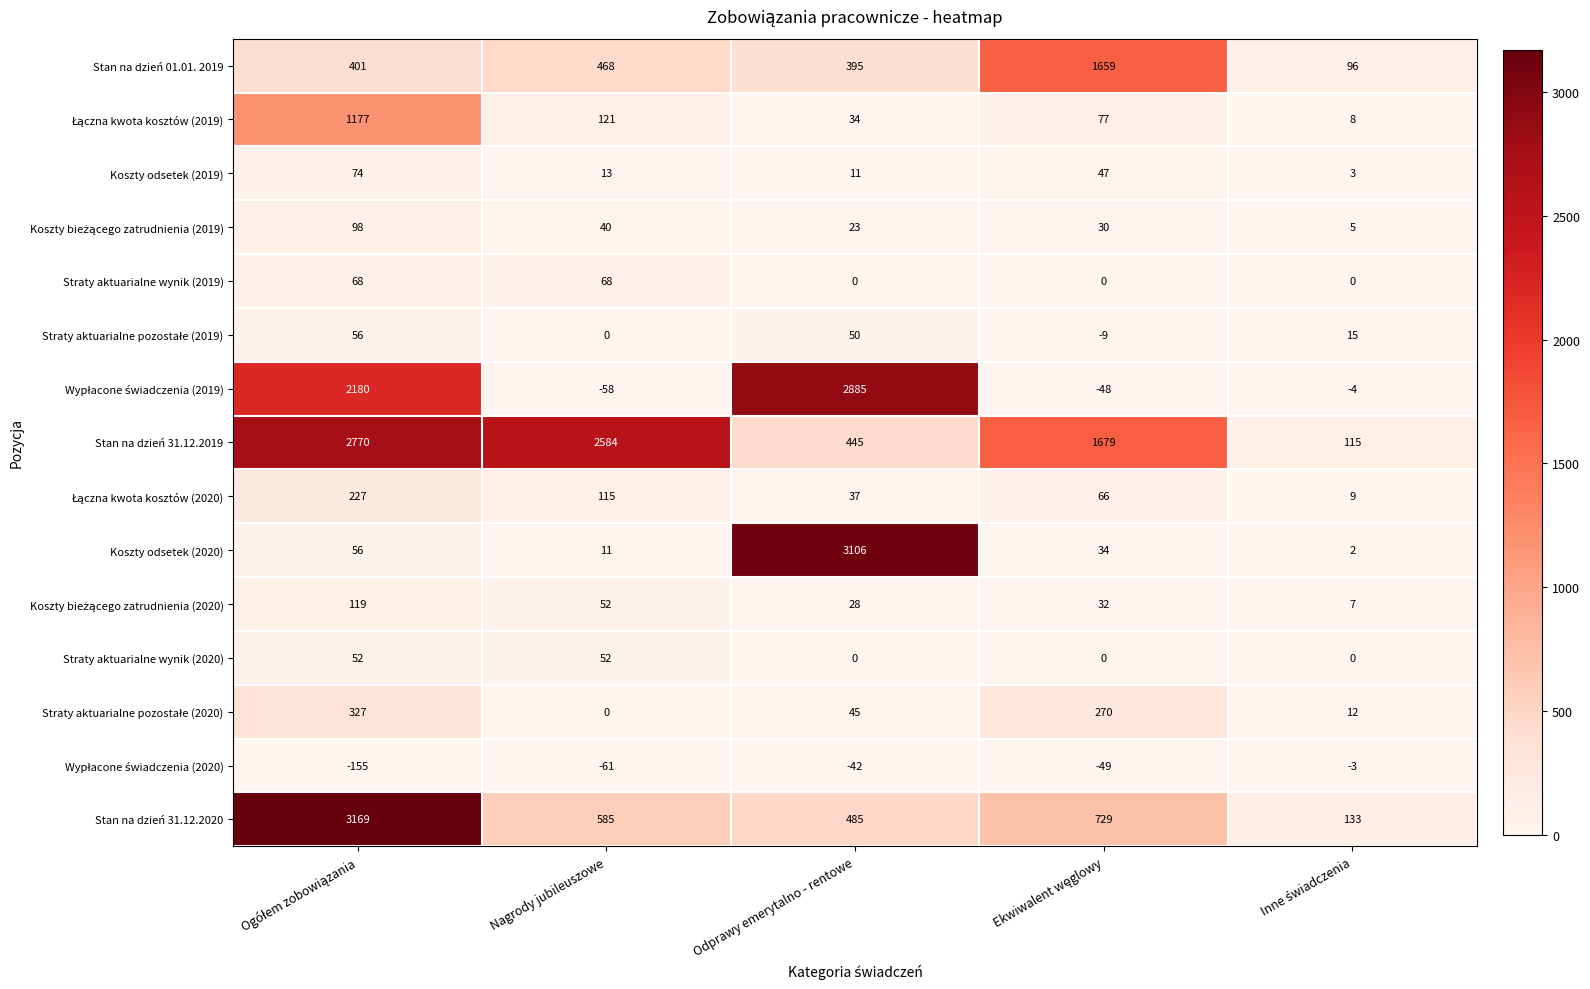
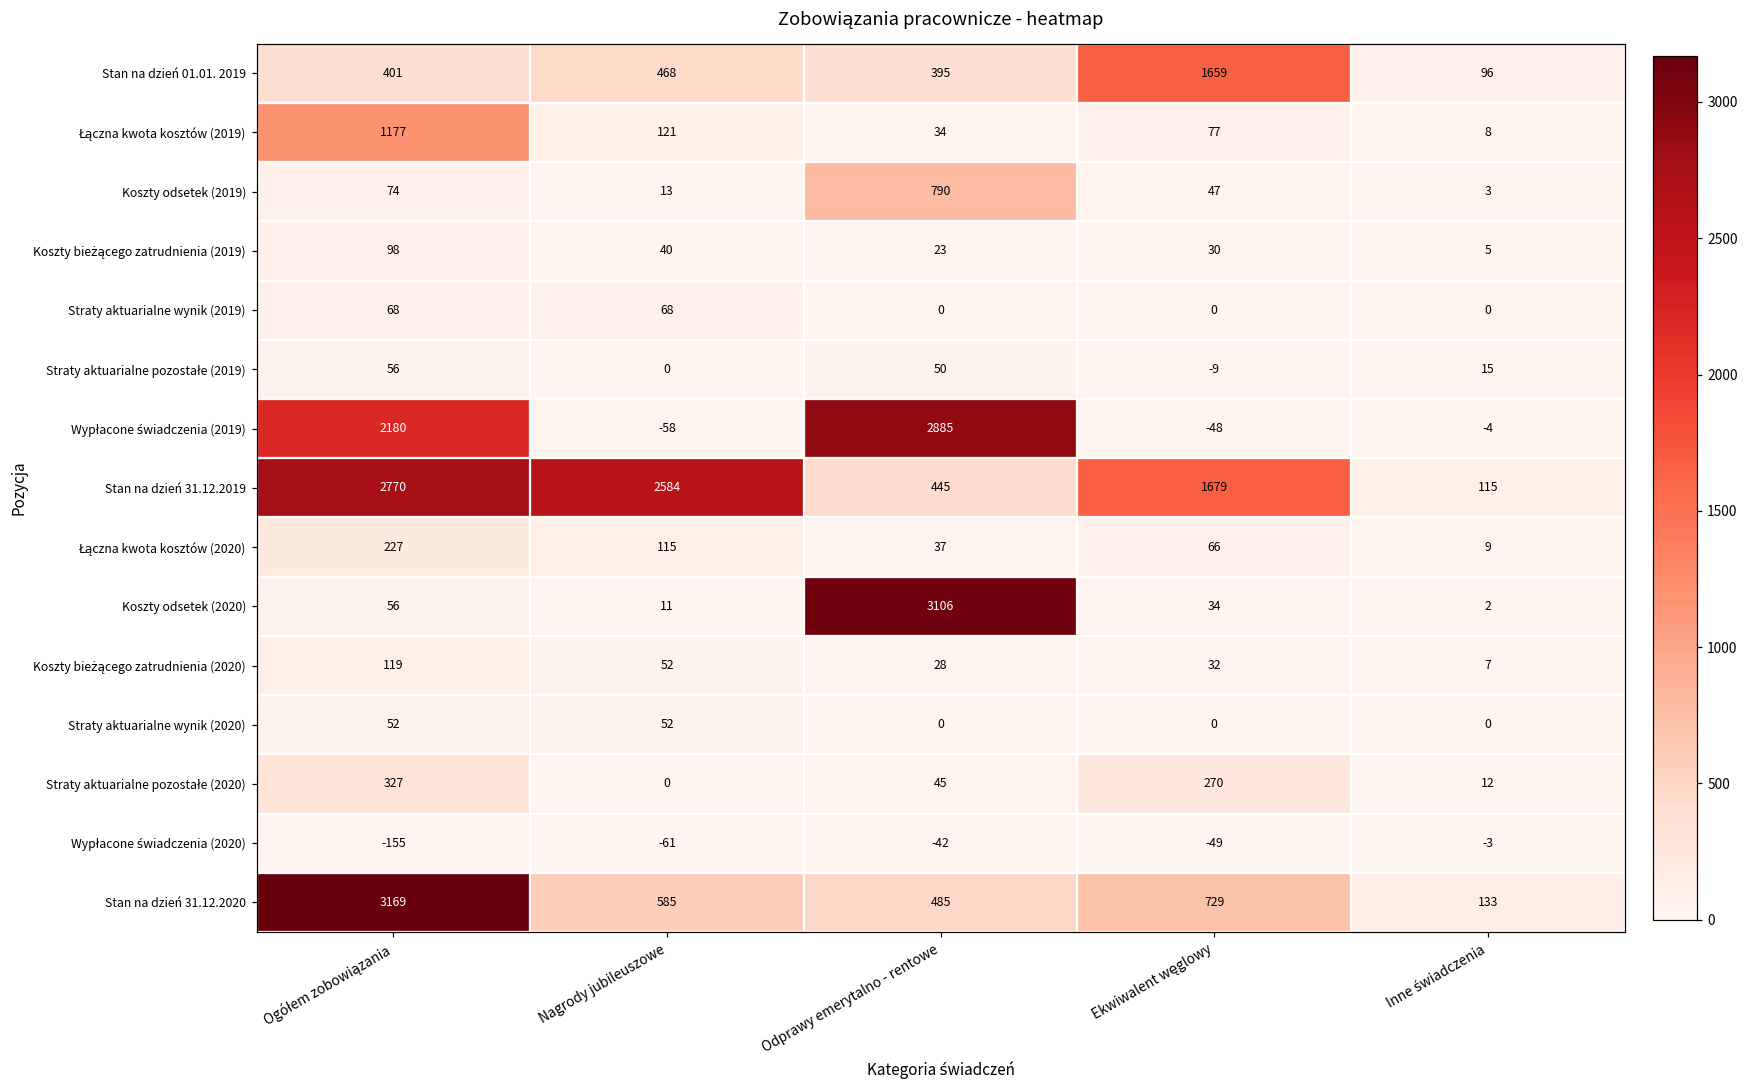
Koszty odsetek (2019), Odprawy emerytalno - rentowe: 11 -> 790
